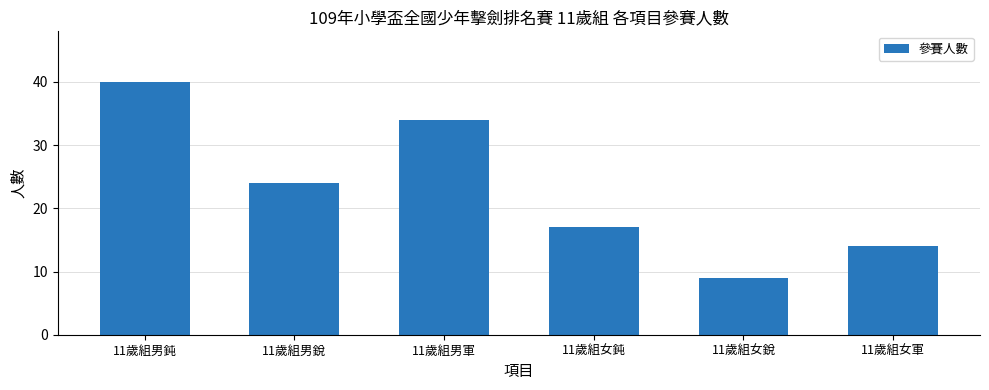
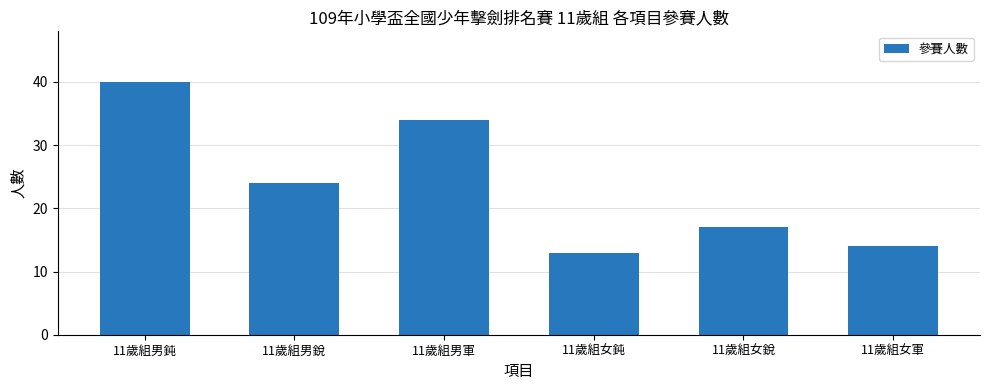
11歲組女鈍: 17 -> 13
11歲組女銳: 9 -> 17
